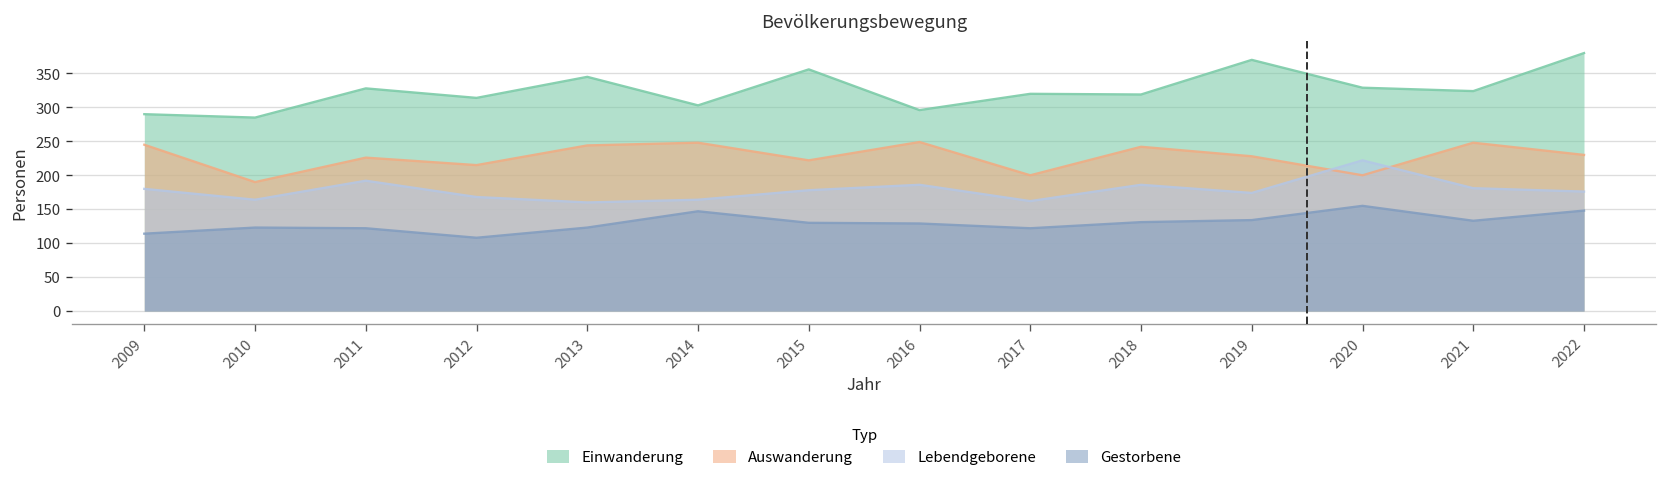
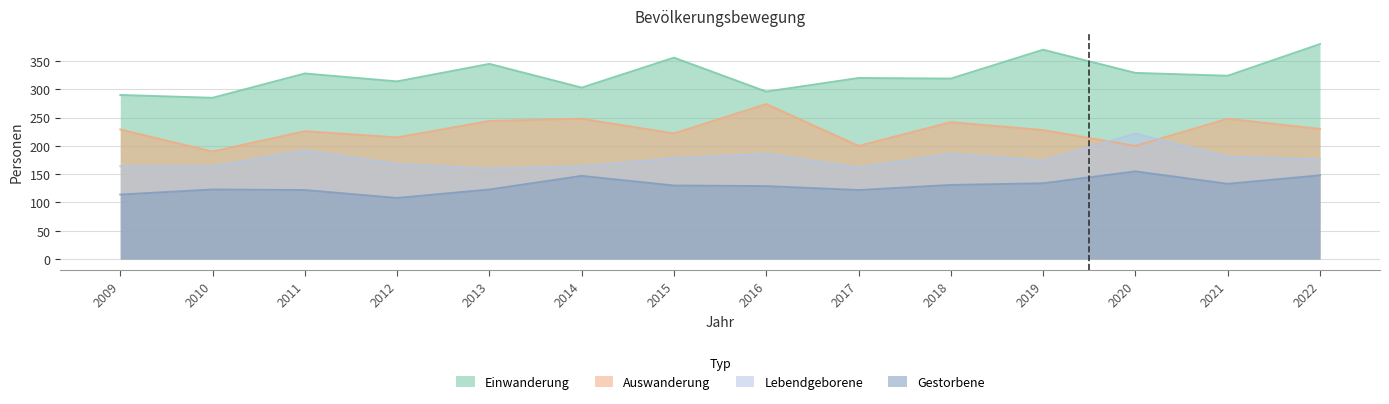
Auswanderung, 2009: 250 -> 230
Lebendgeborene, 2009: 180 -> 160
Auswanderung, 2016: 250 -> 270
